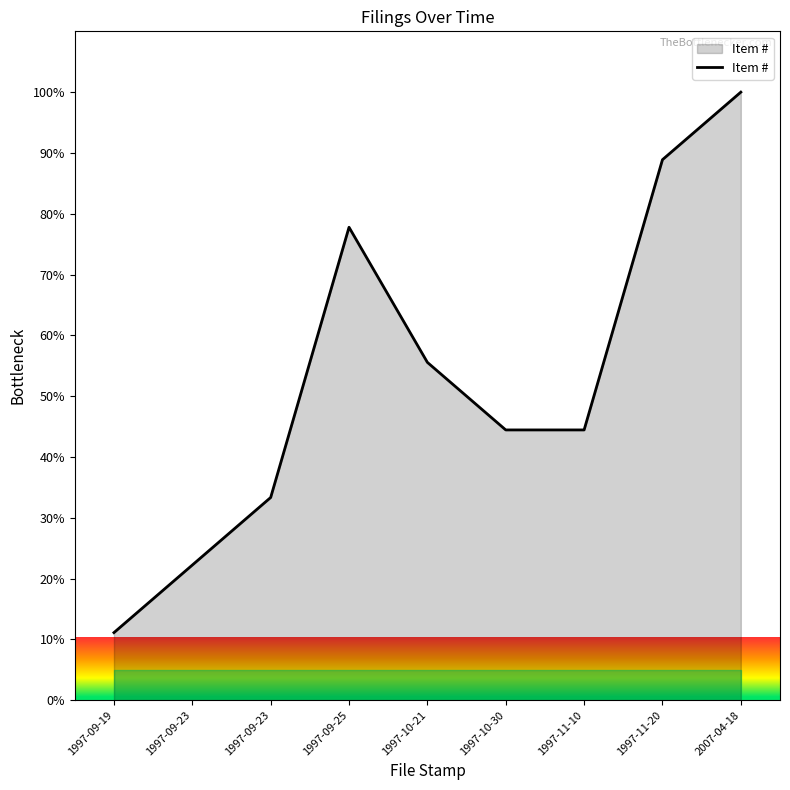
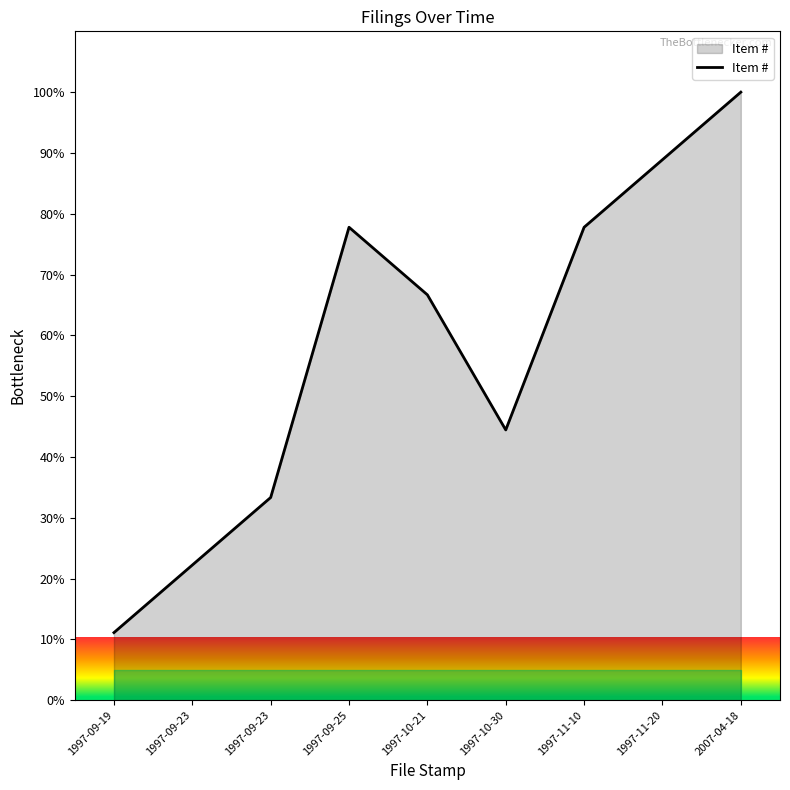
Item #, 1997-10-21: 56% -> 67%
Item #, 1997-11-10: 44% -> 78%
